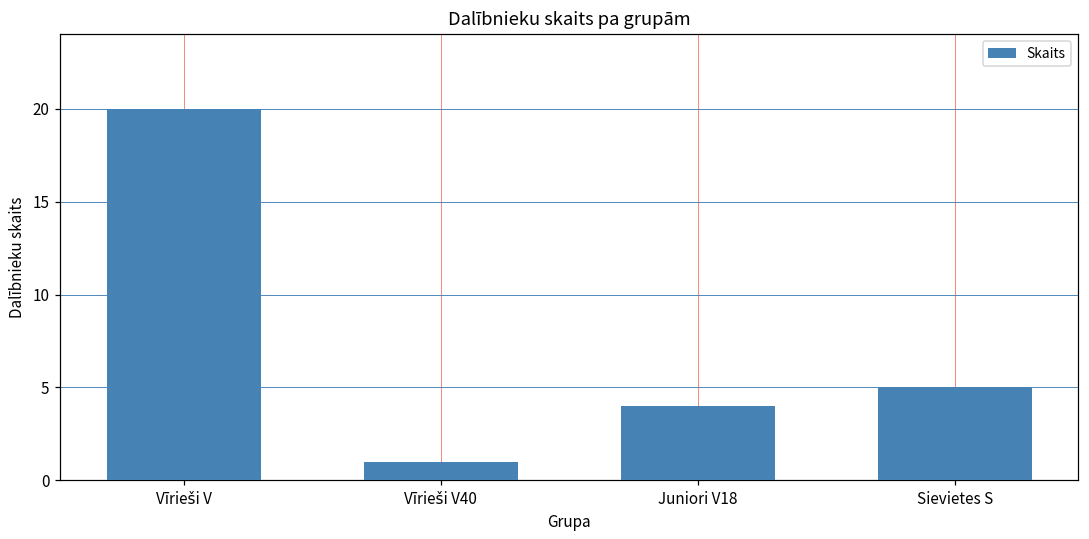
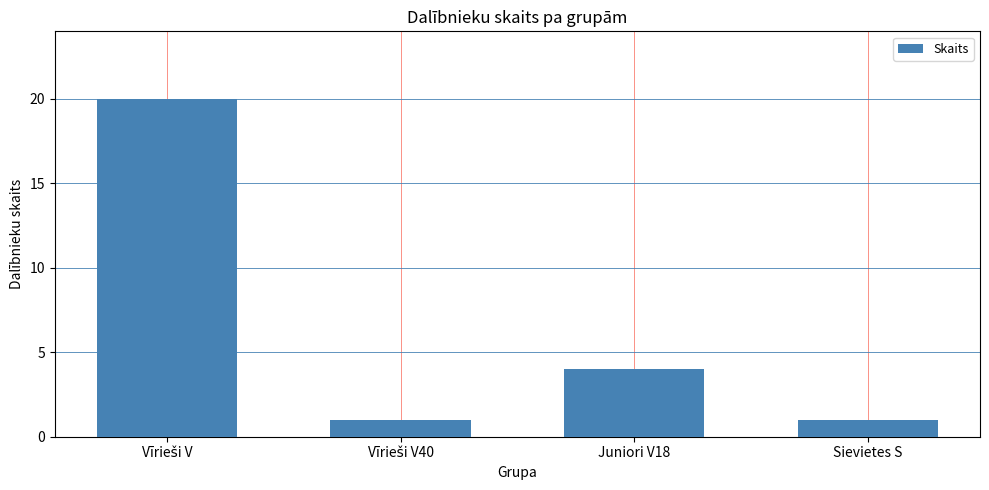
Sievietes S: 5 -> 1
